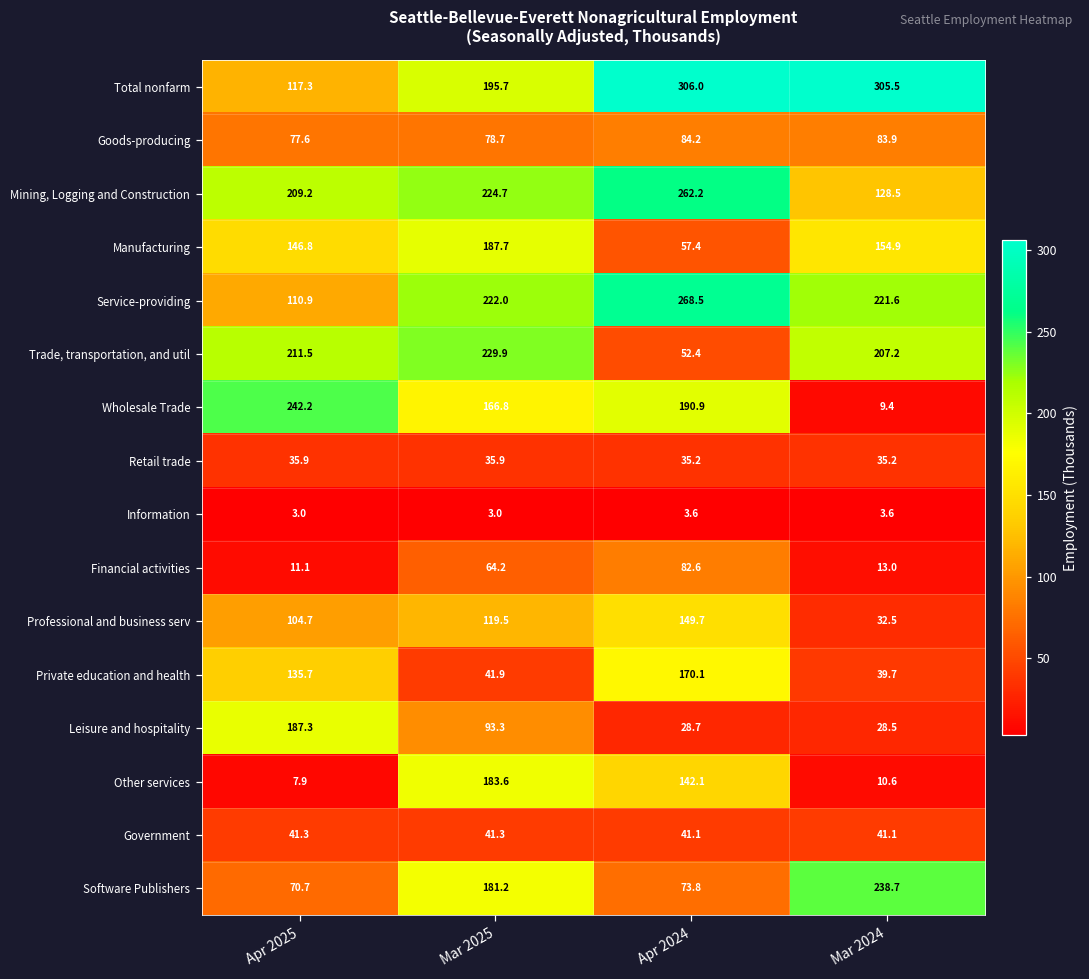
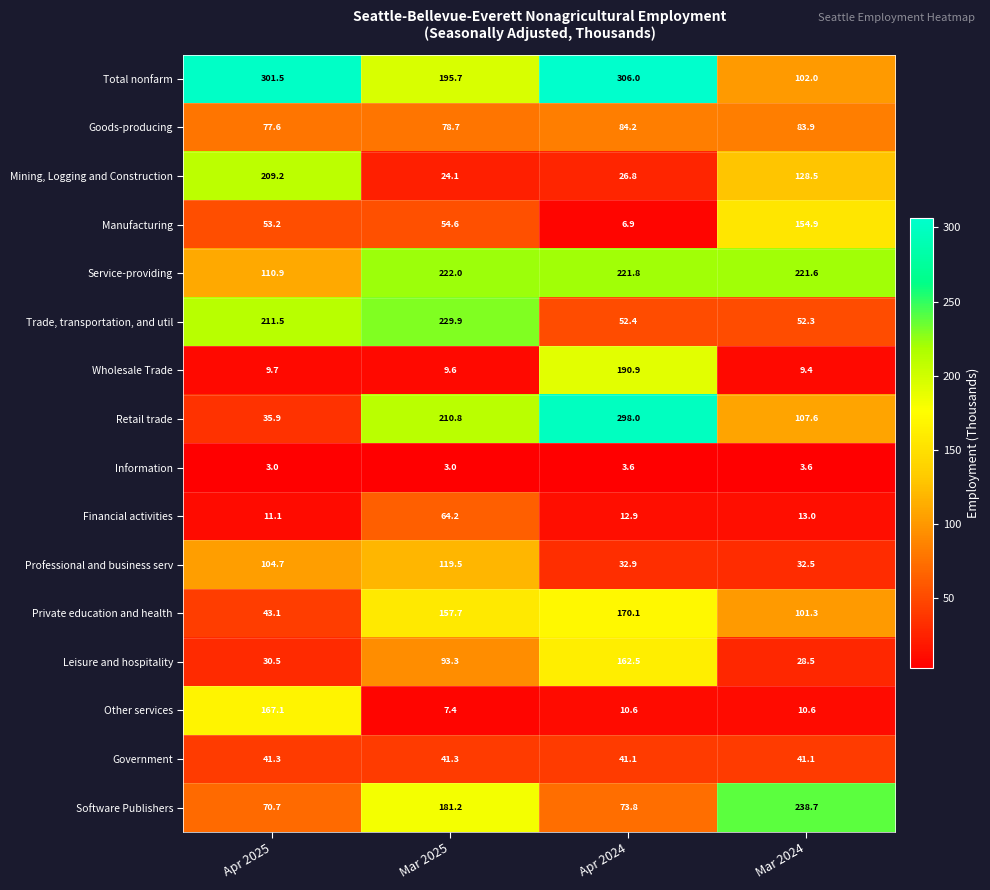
Total nonfarm, Apr 2025: 117.3 -> 301.5
Total nonfarm, Mar 2024: 305.5 -> 102.0
Mining, Logging and Construction, Mar 2025: 224.7 -> 24.1
Mining, Logging and Construction, Apr 2024: 262.2 -> 26.8
Manufacturing, Apr 2025: 146.8 -> 53.2
Manufacturing, Mar 2025: 187.7 -> 54.6
Manufacturing, Apr 2024: 57.4 -> 6.9
Service-providing, Apr 2024: 268.5 -> 221.8
Trade, transportation, and util, Mar 2024: 207.2 -> 52.3
Wholesale Trade, Apr 2025: 242.2 -> 9.7
Wholesale Trade, Mar 2025: 166.8 -> 9.6
Retail trade, Mar 2025: 35.9 -> 210.8
Retail trade, Apr 2024: 35.2 -> 298.0
Retail trade, Mar 2024: 35.2 -> 107.6
Financial activities, Apr 2024: 82.6 -> 12.9
Professional and business serv, Apr 2024: 149.7 -> 32.9
Private education and health, Apr 2025: 135.7 -> 43.1
Private education and health, Mar 2025: 41.9 -> 157.7
Private education and health, Mar 2024: 39.7 -> 101.3
Leisure and hospitality, Apr 2025: 187.3 -> 30.5
Leisure and hospitality, Apr 2024: 28.7 -> 162.5
Other services, Apr 2025: 7.9 -> 167.1
Other services, Mar 2025: 183.6 -> 7.4
Other services, Apr 2024: 142.1 -> 10.6
